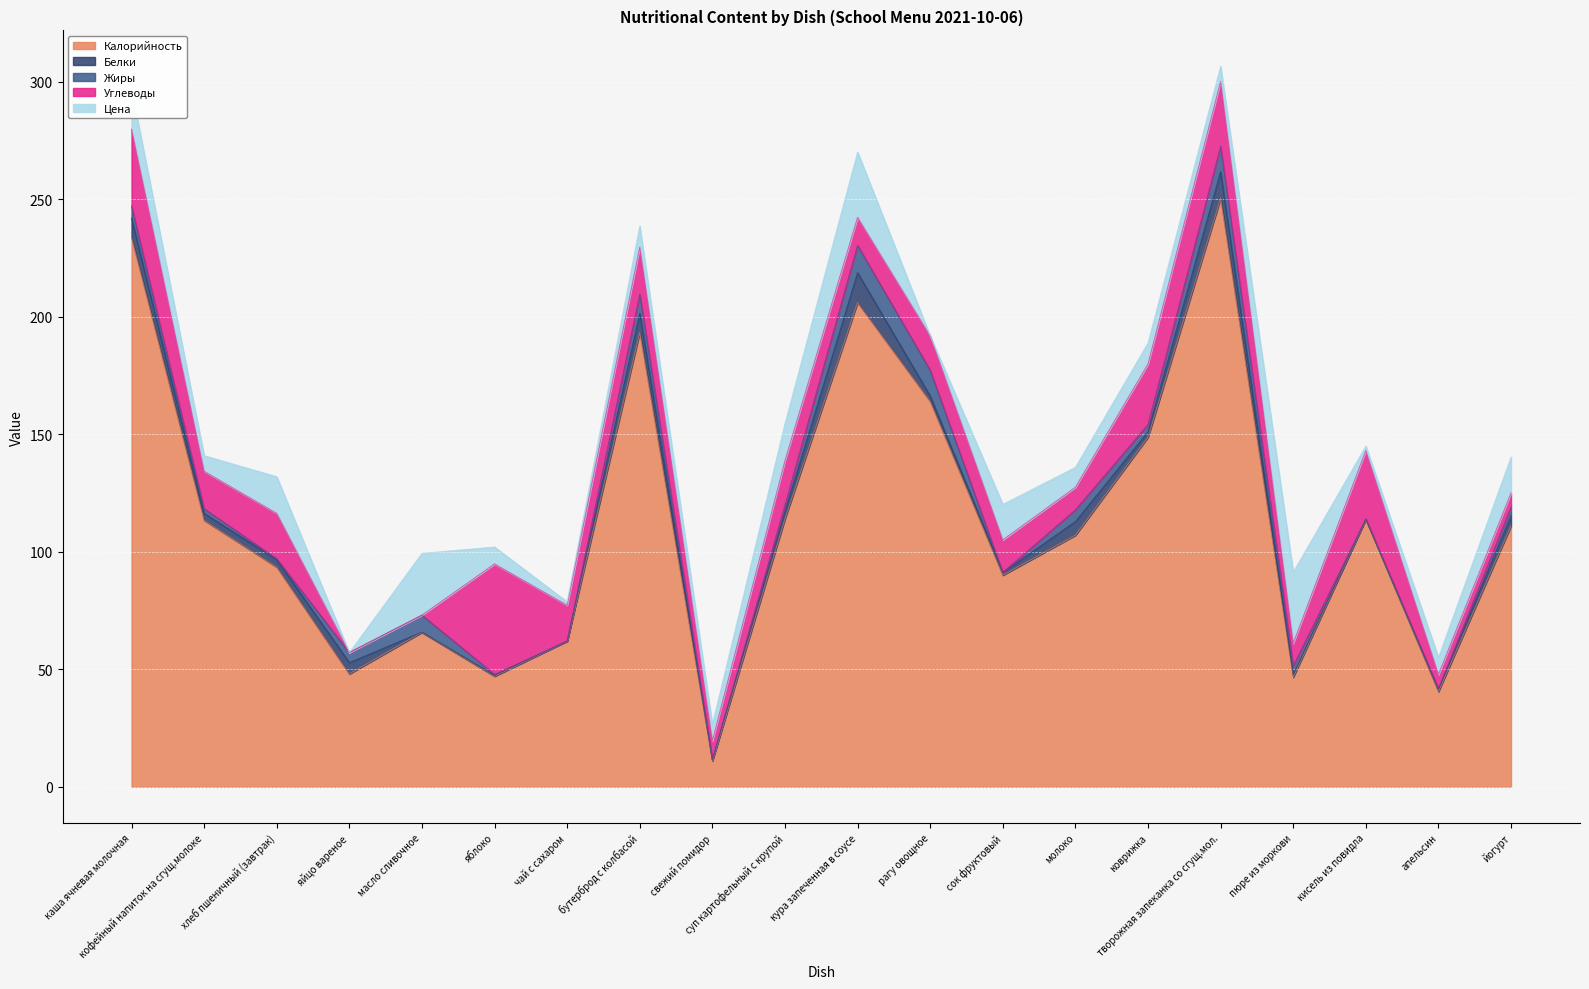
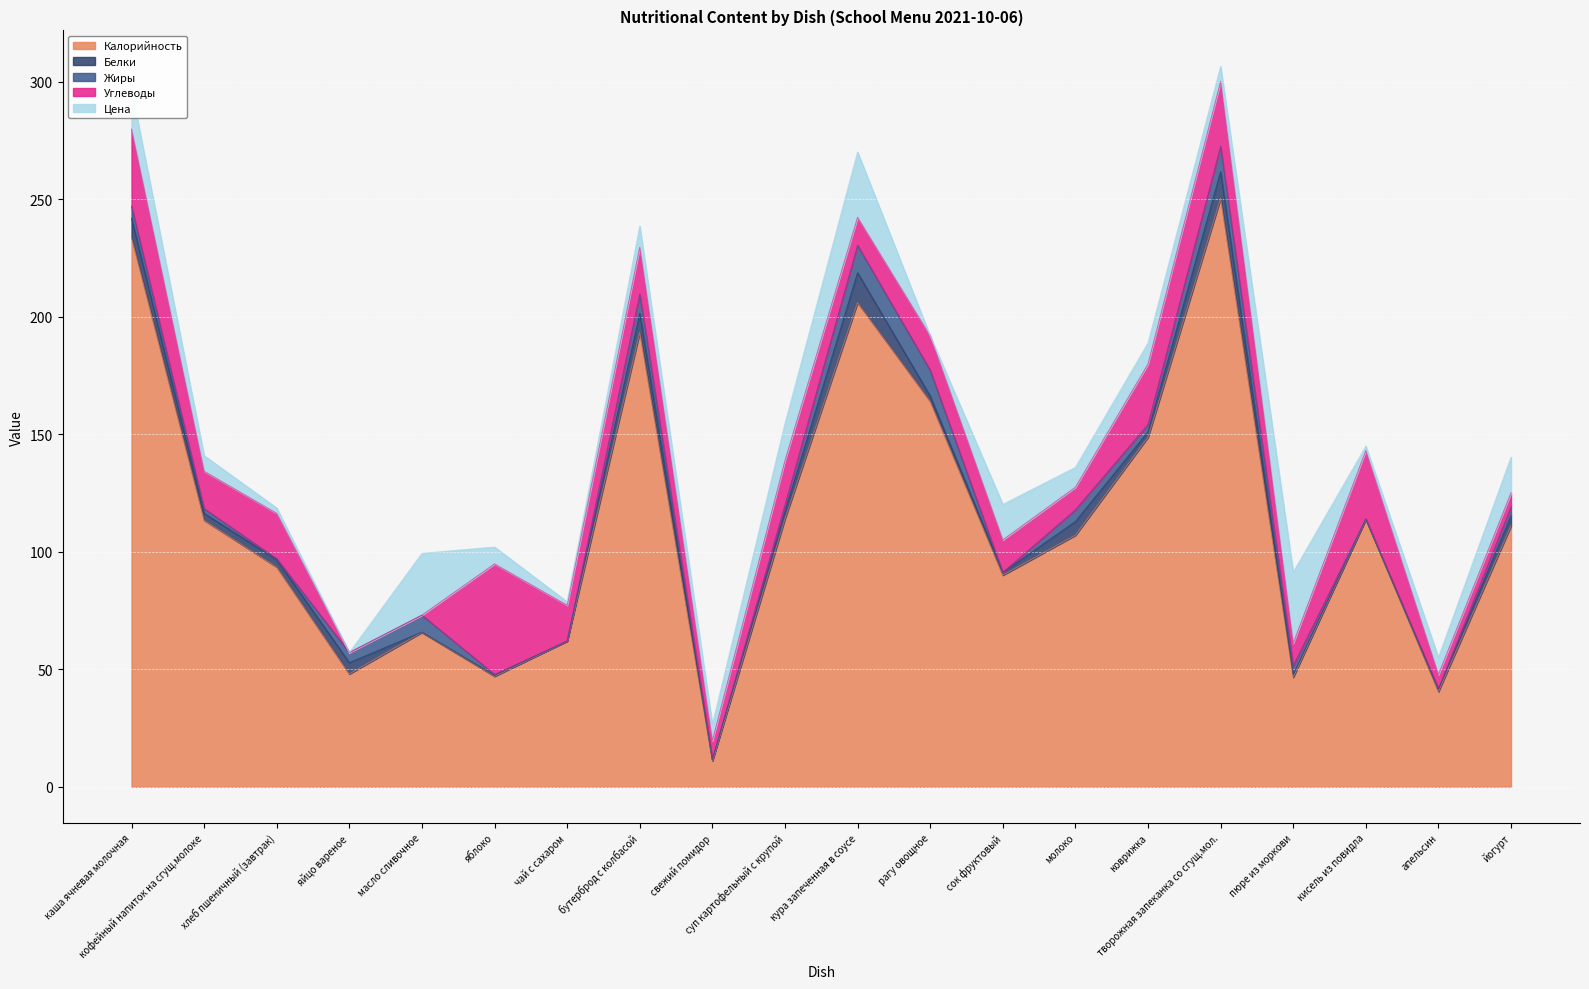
Цена, хлеб пшеничный (завтрак): 16 -> 2
